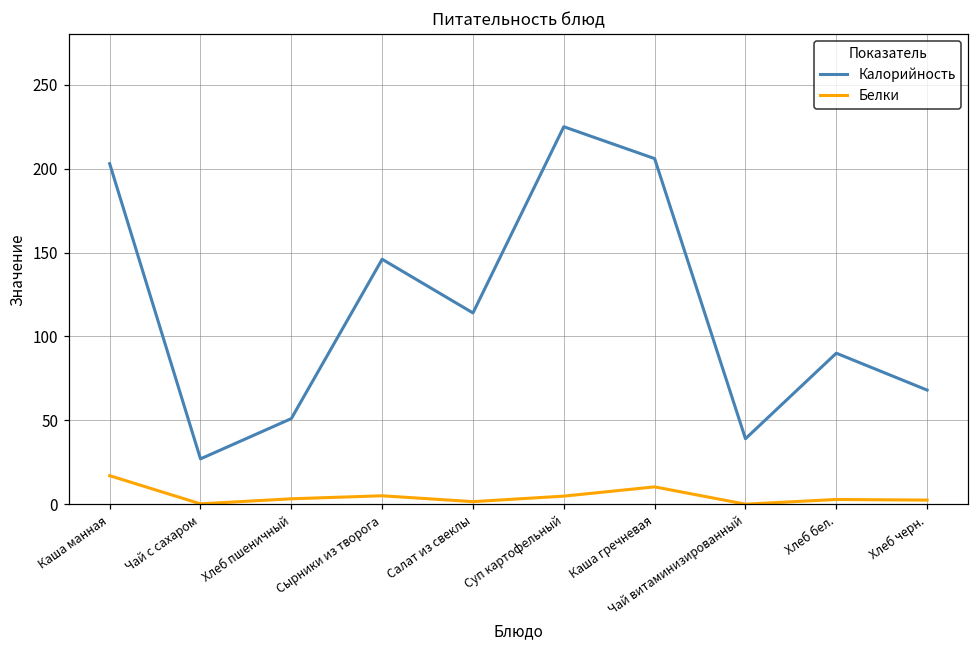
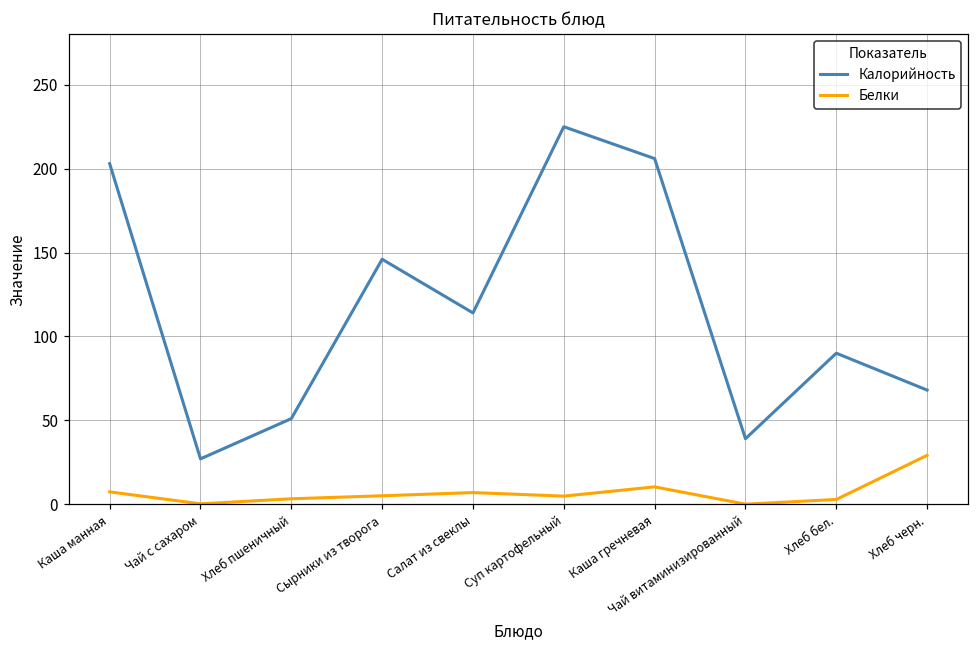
Белки, Каша манная: 17 -> 7
Белки, Салат из свеклы: 2 -> 7
Белки, Хлеб черн.: 2 -> 29
